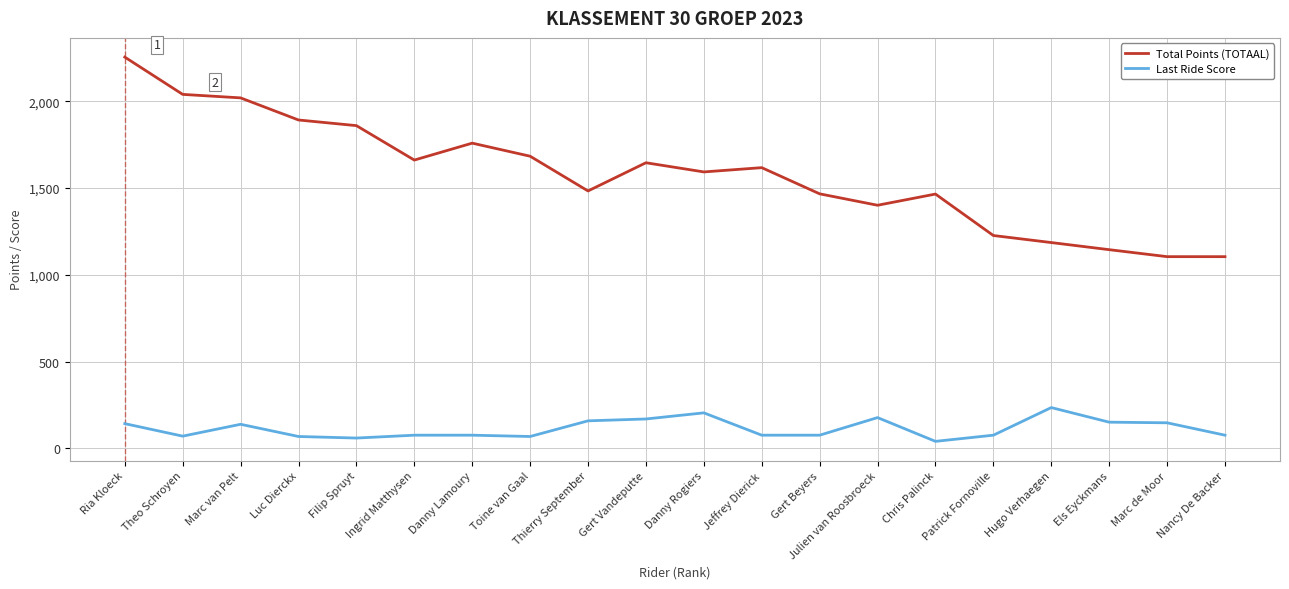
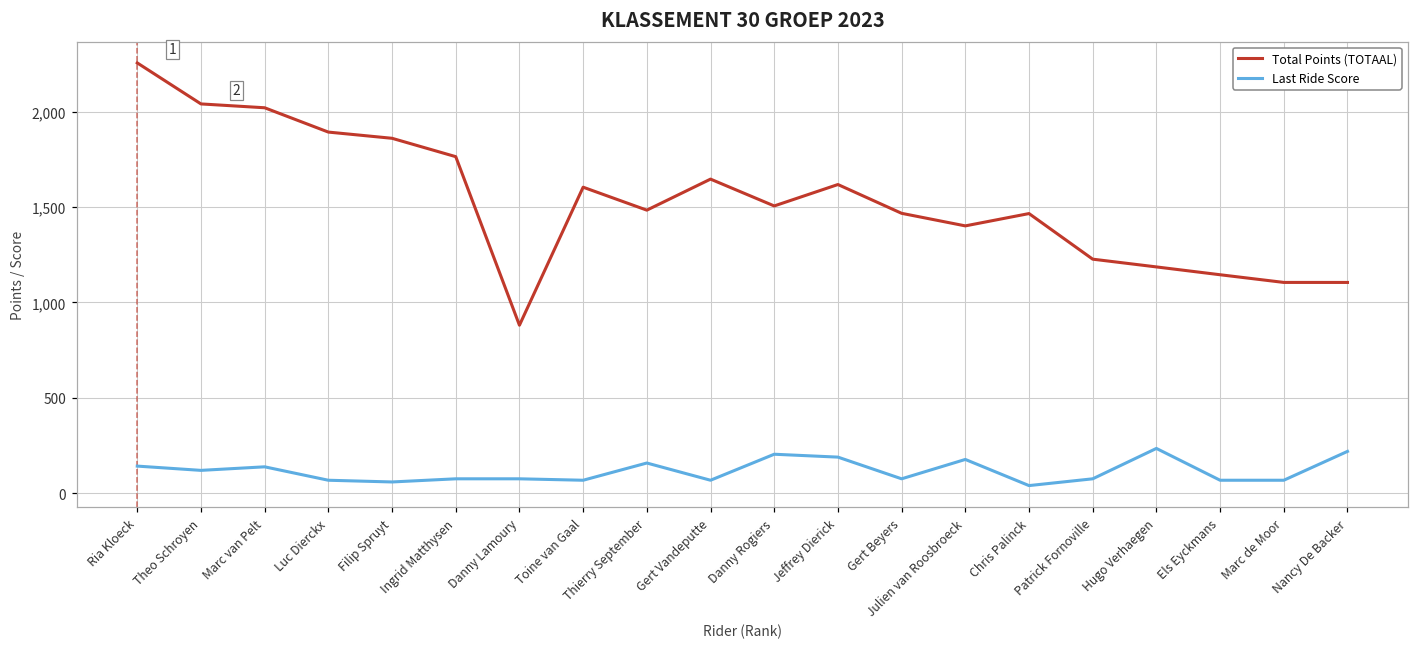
Last Ride Score, Theo Schroyen: 70 -> 120
Total Points (TOTAAL), Ingrid Matthysen: 1,660 -> 1,760
Total Points (TOTAAL), Danny Lamoury: 1,760 -> 880
Total Points (TOTAAL), Toine van Gaal: 1,680 -> 1,600
Last Ride Score, Gert Vandeputte: 170 -> 70
Total Points (TOTAAL), Danny Rogiers: 1,590 -> 1,510
Last Ride Score, Jeffrey Dierick: 80 -> 190
Last Ride Score, Els Eyckmans: 150 -> 70
Last Ride Score, Marc de Moor: 150 -> 70
Last Ride Score, Nancy De Backer: 80 -> 220
